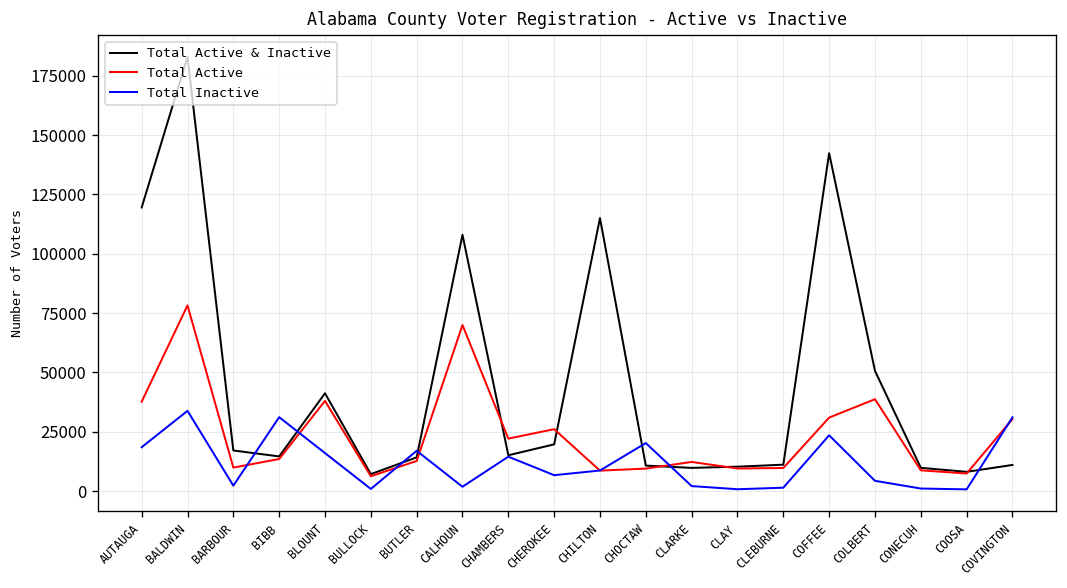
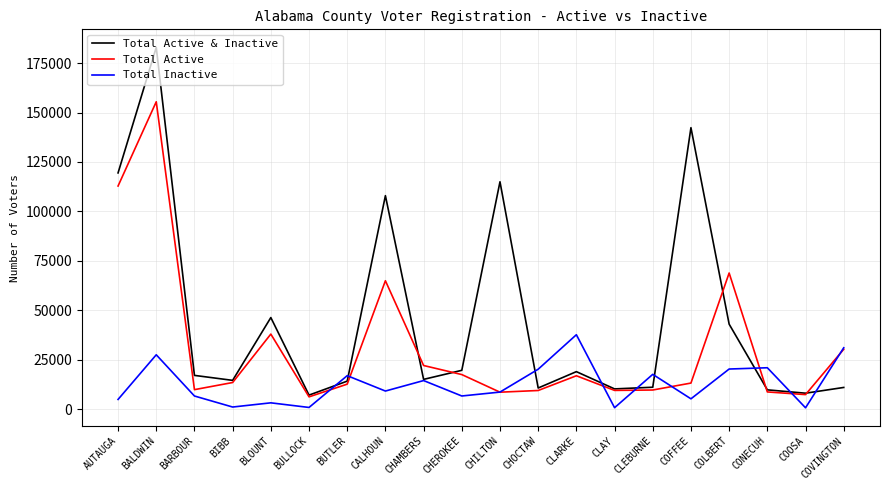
Total Active, AUTAUGA: 38000 -> 113000
Total Inactive, AUTAUGA: 18000 -> 5000
Total Active, BALDWIN: 78000 -> 155000
Total Inactive, BALDWIN: 34000 -> 28000
Total Inactive, BARBOUR: 2000 -> 7000
Total Inactive, BIBB: 31000 -> 1000
Total Active & Inactive, BLOUNT: 41000 -> 46000
Total Inactive, BLOUNT: 16000 -> 3000
Total Active, CALHOUN: 70000 -> 65000
Total Inactive, CALHOUN: 2000 -> 9000
Total Active, CHEROKEE: 26000 -> 18000
Total Active & Inactive, CLARKE: 10000 -> 19000
Total Active, CLARKE: 12000 -> 17000
Total Inactive, CLARKE: 2000 -> 38000
Total Inactive, CLEBURNE: 1000 -> 18000
Total Active, COFFEE: 31000 -> 13000
Total Inactive, COFFEE: 23000 -> 5000
Total Active & Inactive, COLBERT: 51000 -> 43000
Total Active, COLBERT: 39000 -> 69000
Total Inactive, COLBERT: 4000 -> 20000
Total Inactive, CONECUH: 1000 -> 21000
